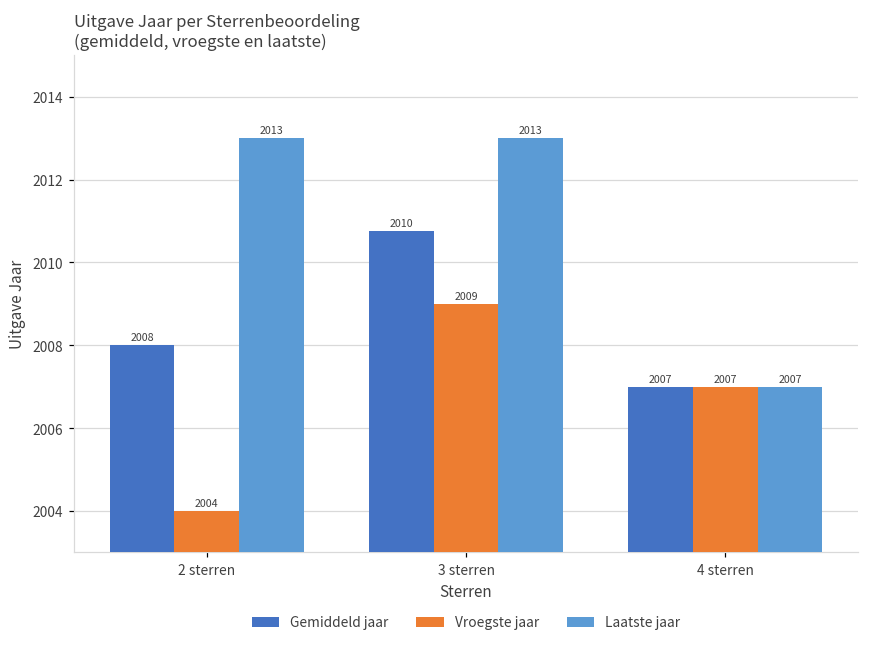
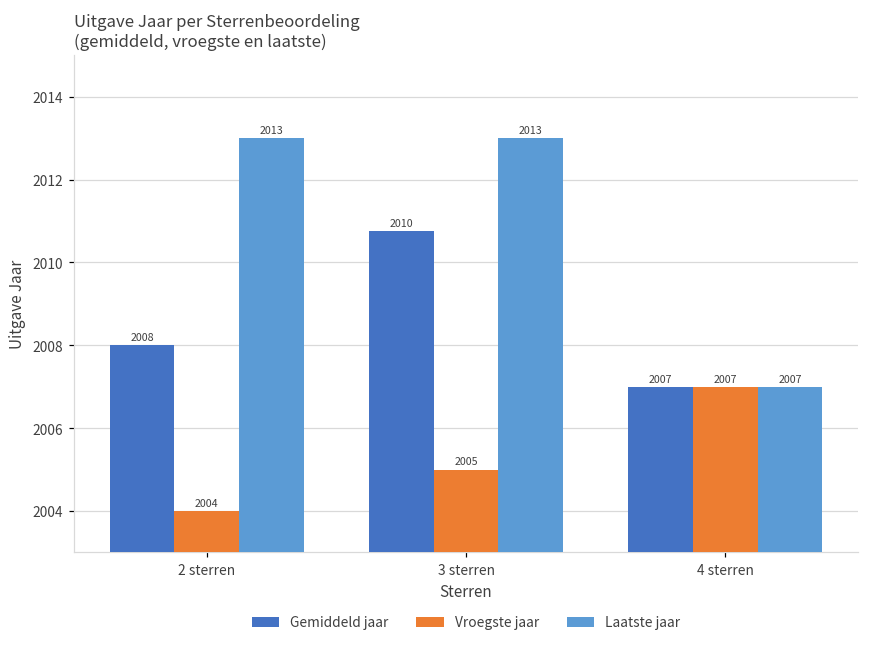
Vroegste jaar, 3 sterren: 2009 -> 2005
